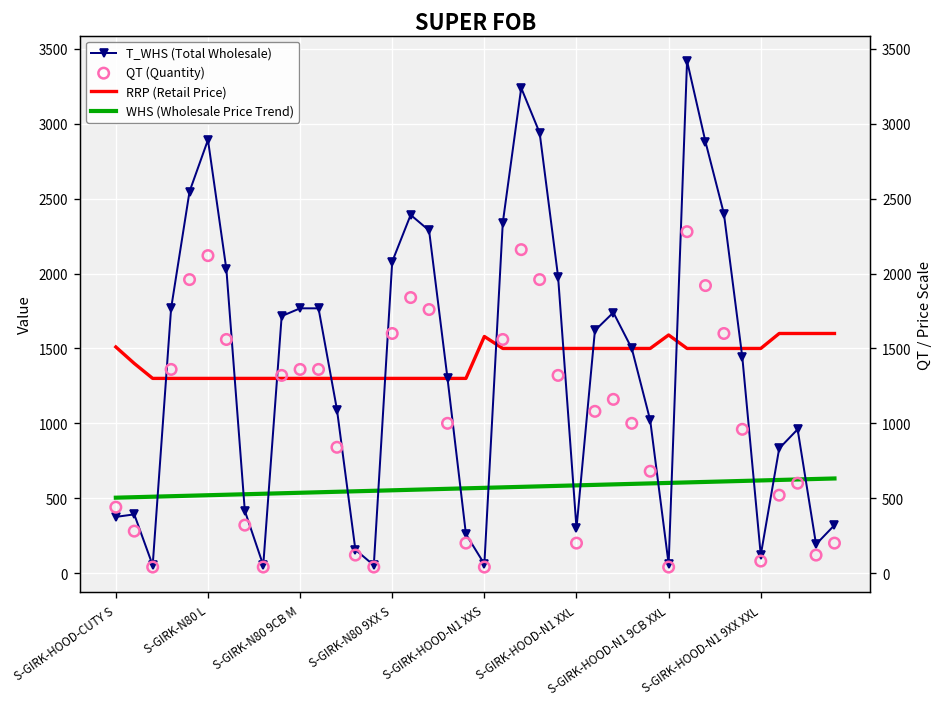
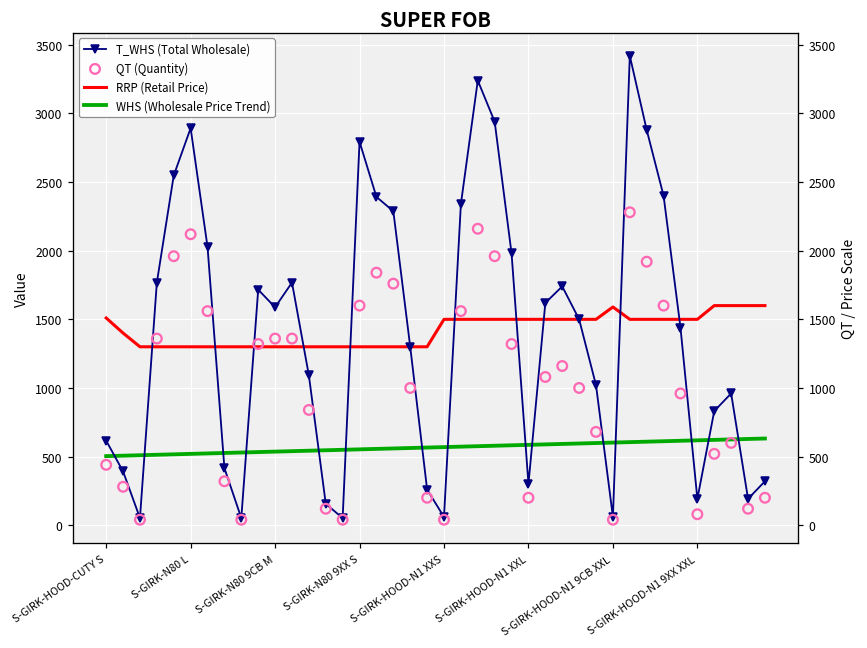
T_WHS (Total Wholesale), S-GIRK-HOOD-CUTY S: 380 -> 620
T_WHS (Total Wholesale), S-GIRK-N80 9CB M: 1770 -> 1590
T_WHS (Total Wholesale), S-GIRK-N80 9XX S: 2080 -> 2790
RRP (Retail Price), S-GIRK-HOOD-N1 XXS: 1580 -> 1500
T_WHS (Total Wholesale), S-GIRK-HOOD-N1 9XX XXL: 120 -> 190
